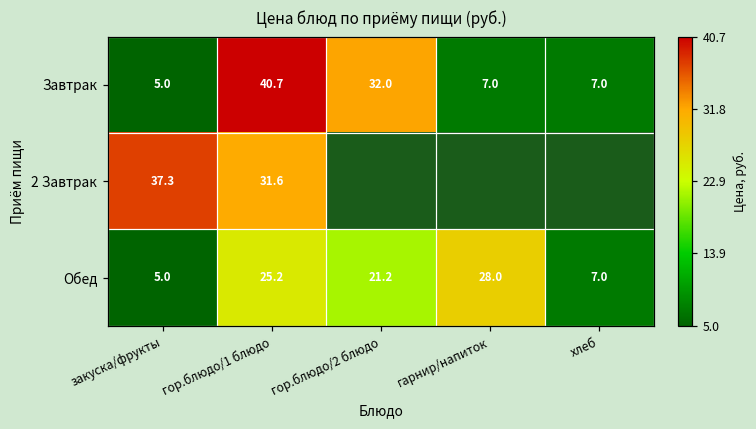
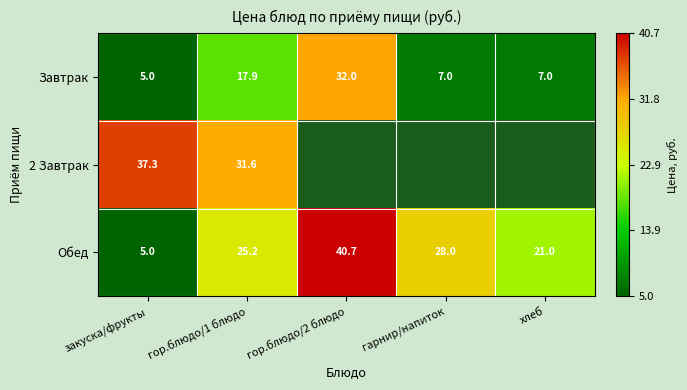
Завтрак, гор.блюдо/1 блюдо: 40.7 -> 17.9
Обед, гор.блюдо/2 блюдо: 21.2 -> 40.7
Обед, хлеб: 7.0 -> 21.0
